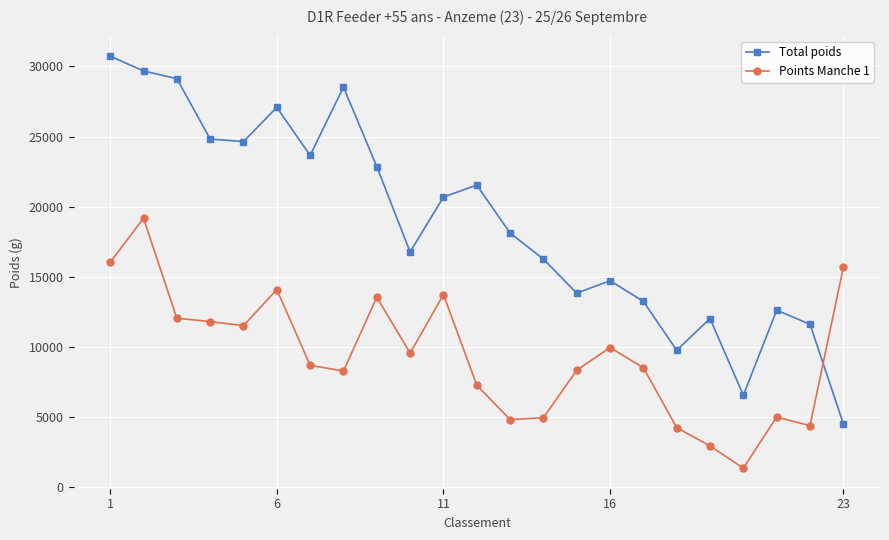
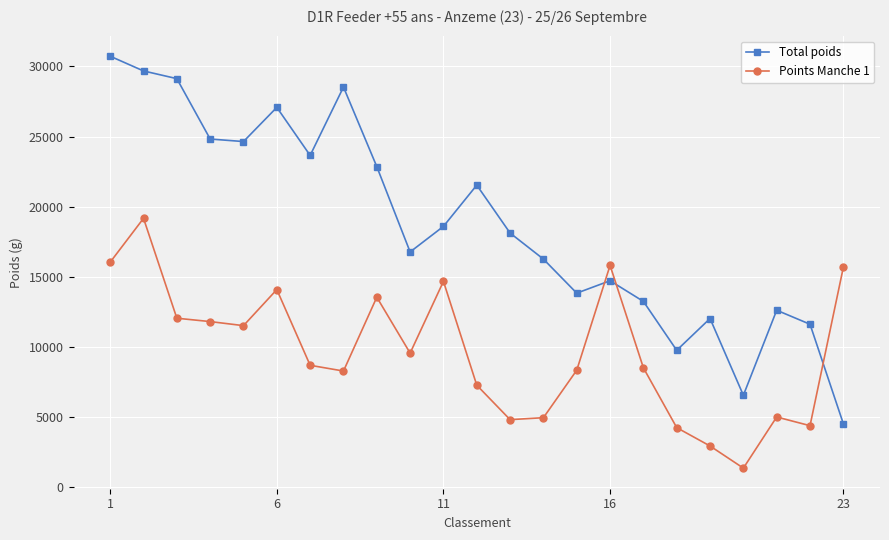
Total poids, 11: 20700 -> 18600
Points Manche 1, 11: 13700 -> 14700
Points Manche 1, 16: 9900 -> 15800
